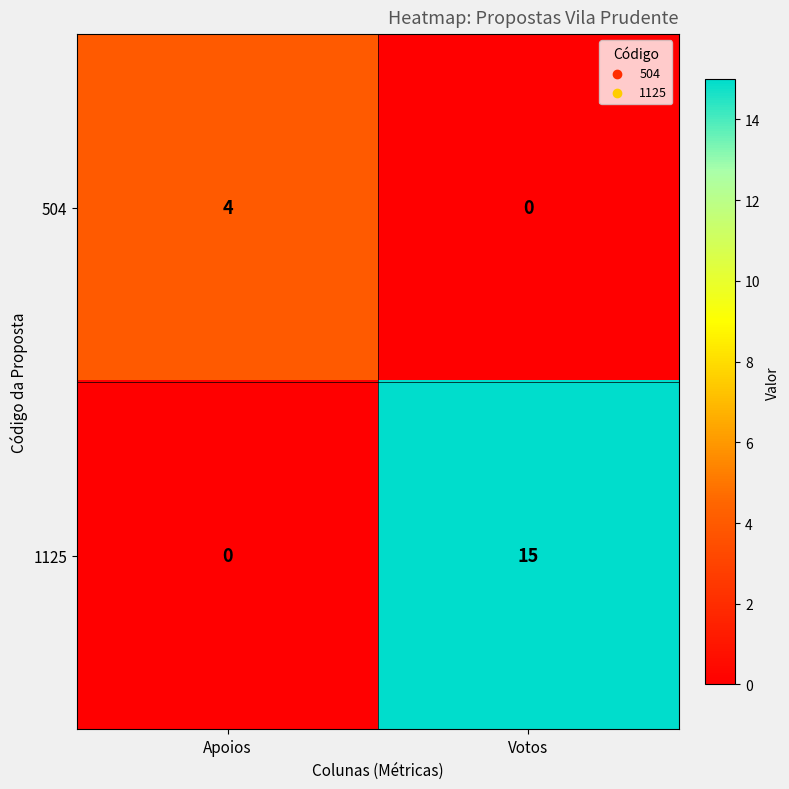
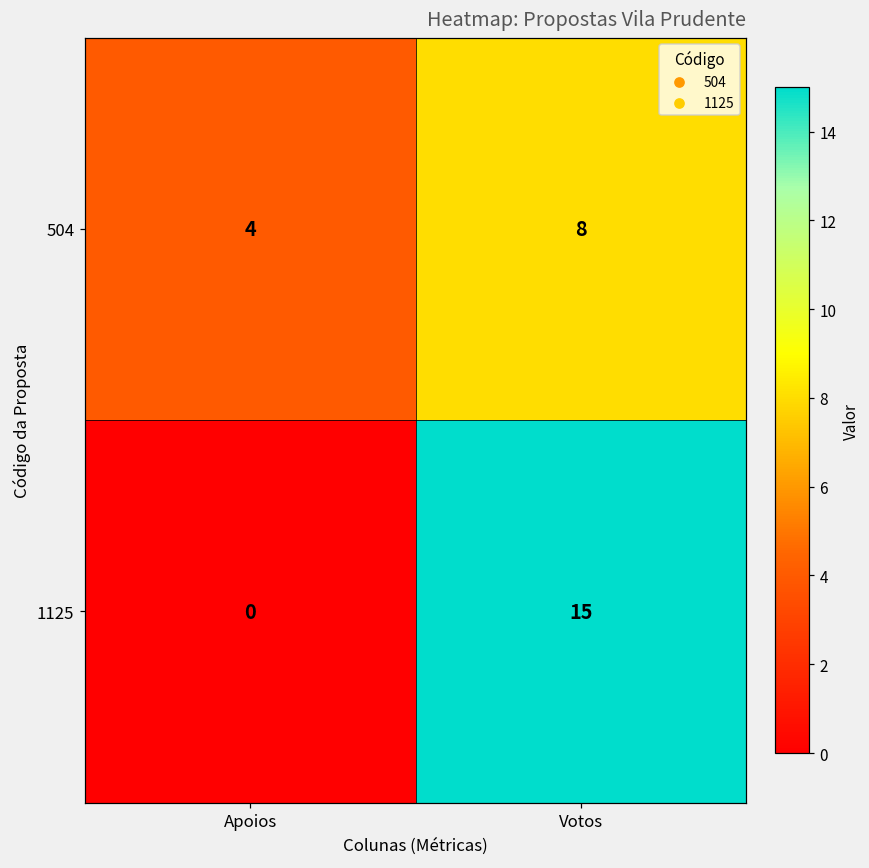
504, Votos: 0 -> 8
